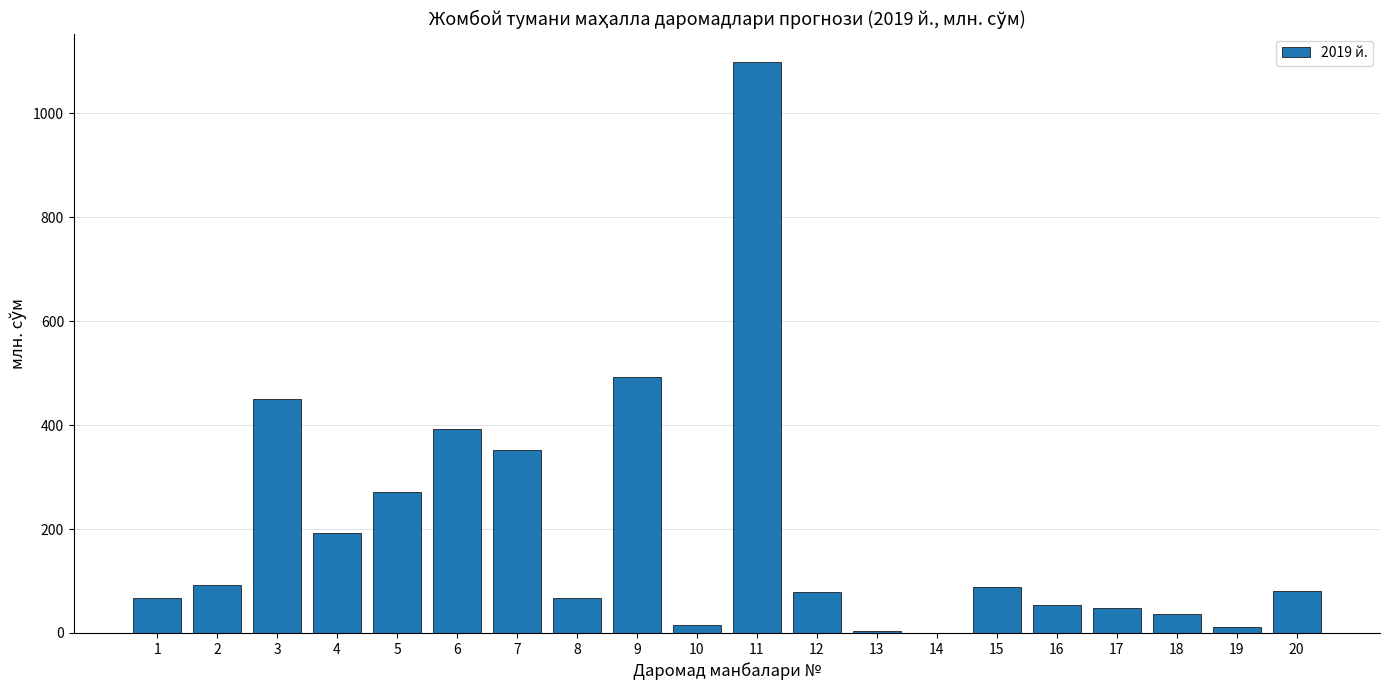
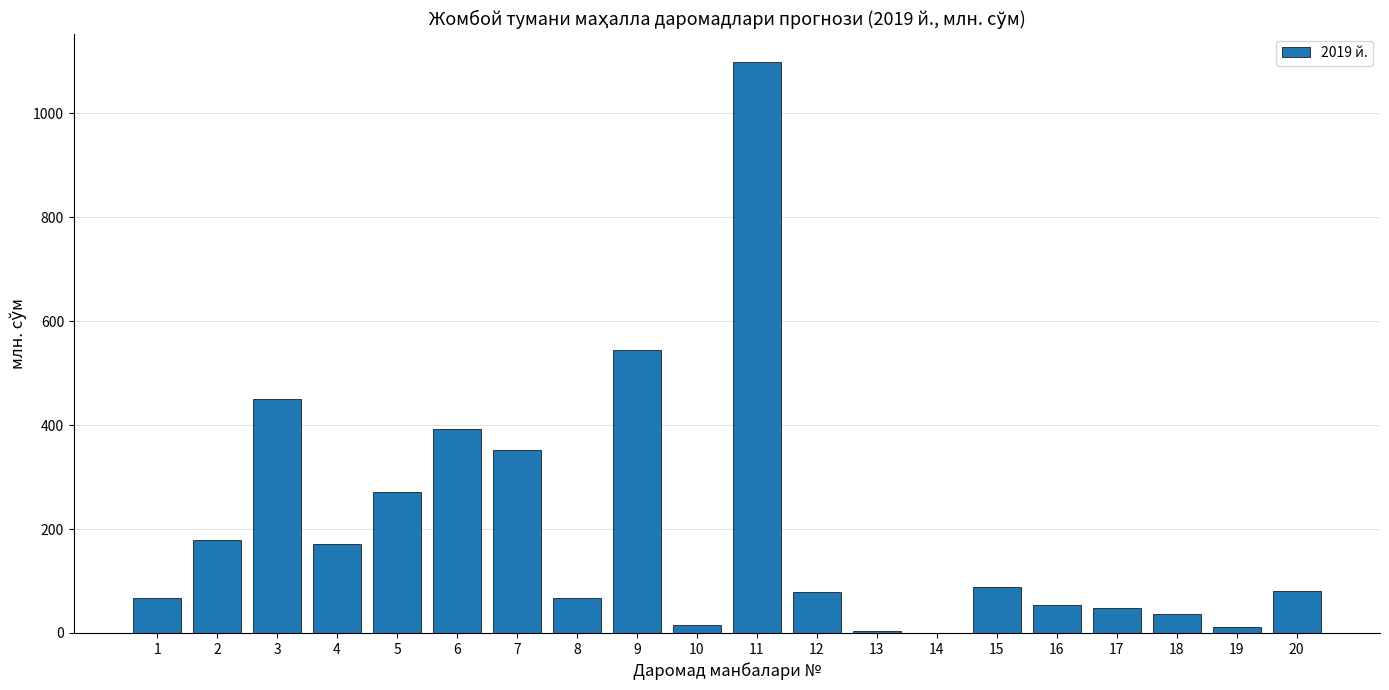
2: 90 -> 180
4: 190 -> 170
9: 490 -> 540
